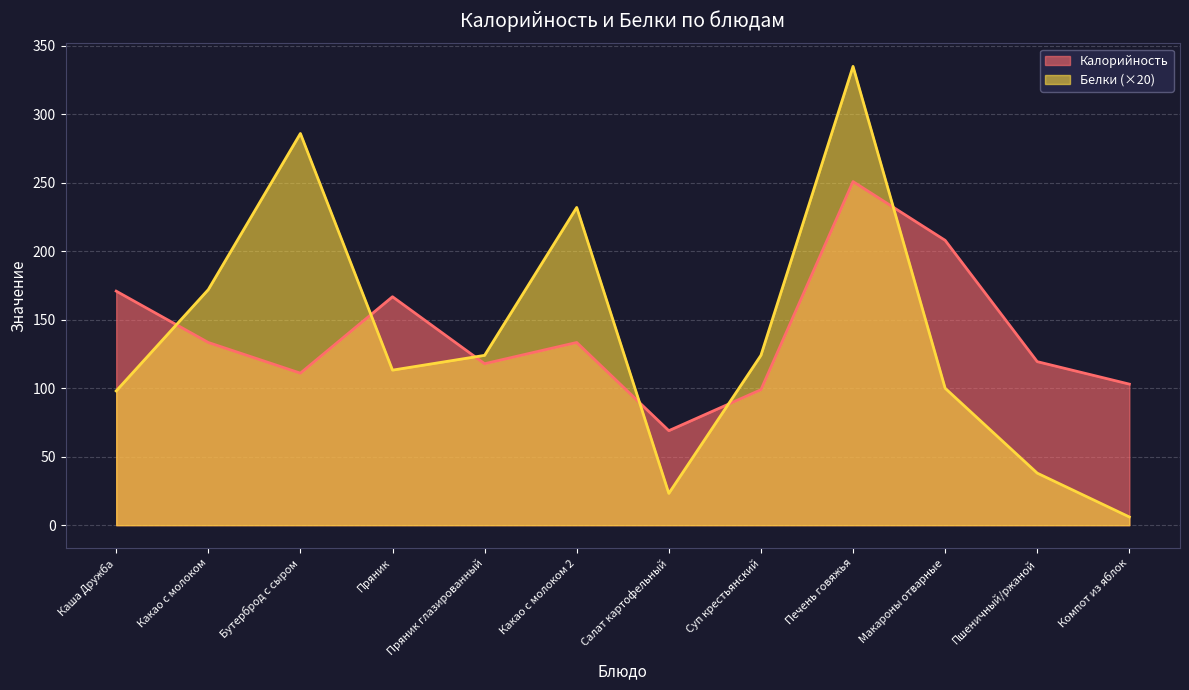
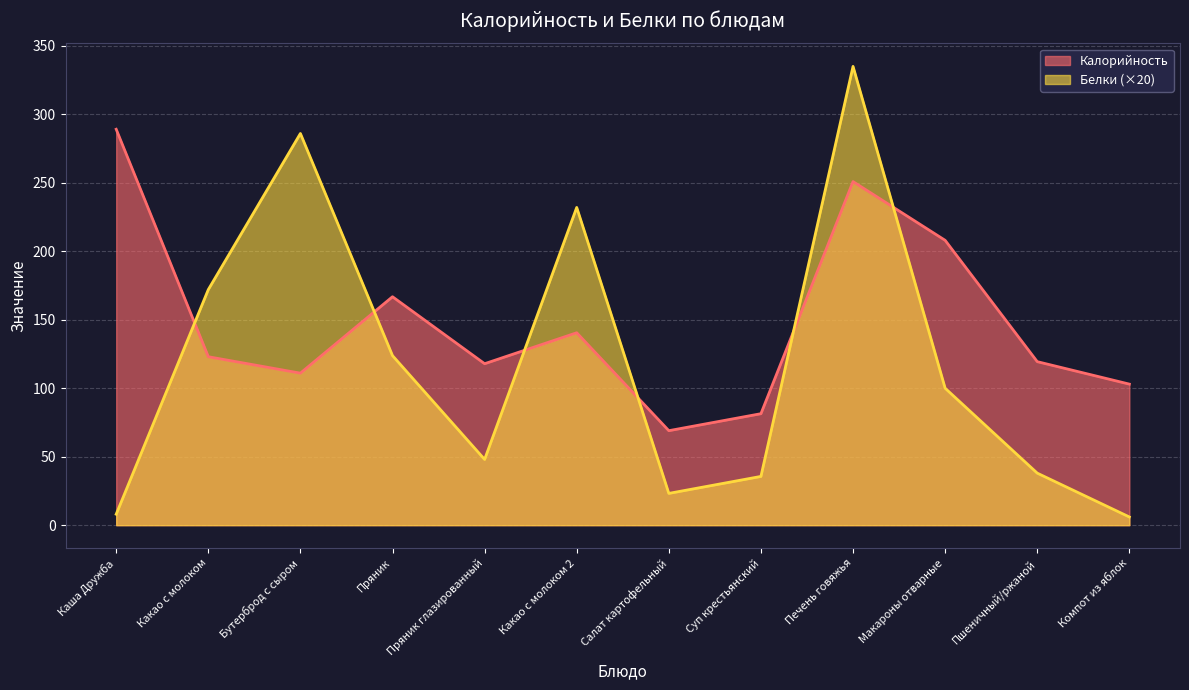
Калорийность, Каша Дружба: 171 -> 289
Белки (×20), Каша Дружба: 98 -> 8
Калорийность, Какао с молоком: 133 -> 123
Белки (×20), Пряник: 113 -> 124
Белки (×20), Пряник глазированный: 124 -> 48
Калорийность, Какао с молоком 2: 133 -> 141
Калорийность, Суп крестьянский: 99 -> 81
Белки (×20), Суп крестьянский: 124 -> 36
